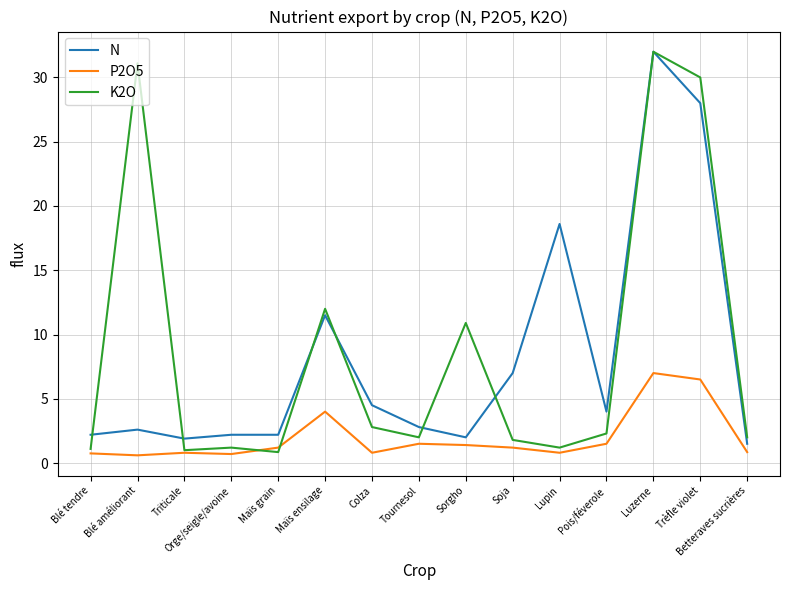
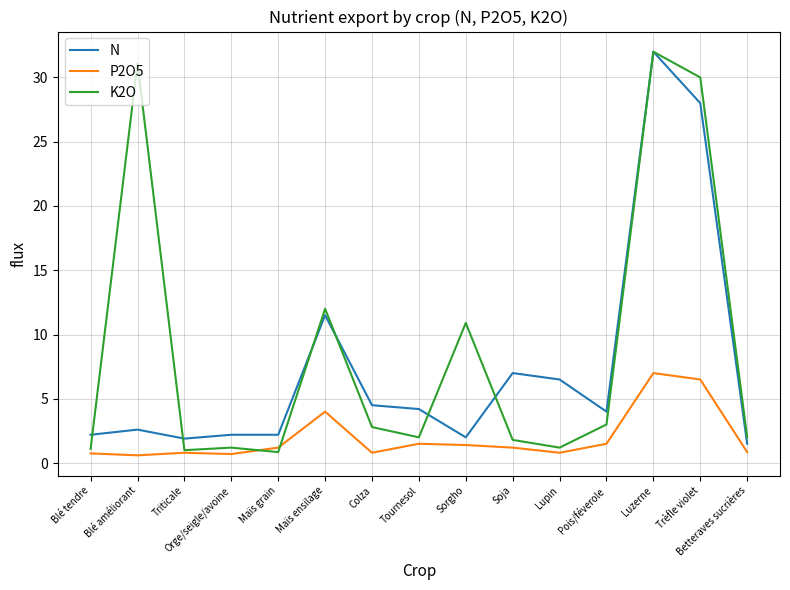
N, Tournesol: 2.8 -> 4.2
N, Lupin: 18.6 -> 6.5
K2O, Pois/féverole: 2.3 -> 3.0
